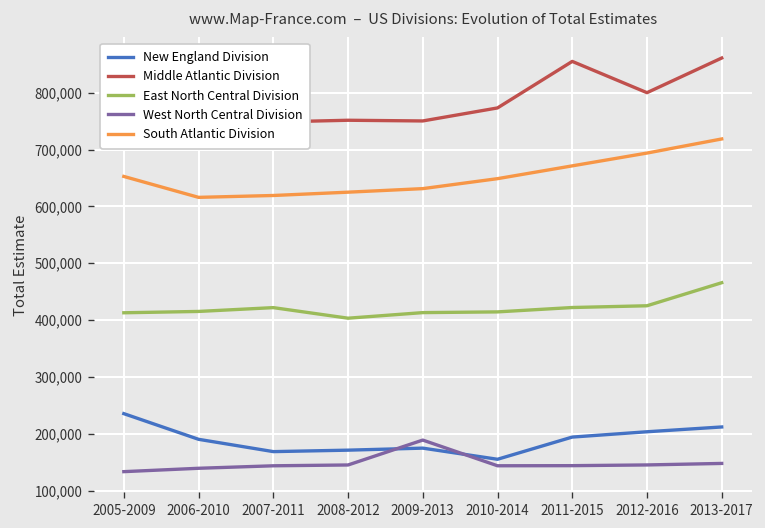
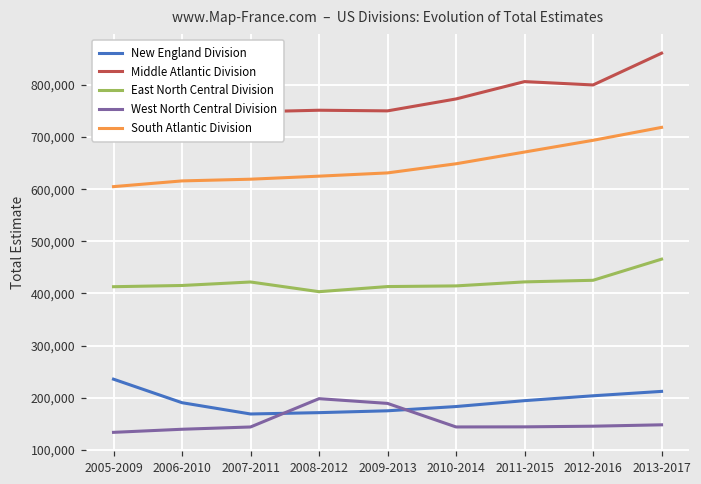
South Atlantic Division, 2005-2009: 650,000 -> 600,000
West North Central Division, 2008-2012: 150,000 -> 200,000
New England Division, 2010-2014: 160,000 -> 180,000
Middle Atlantic Division, 2011-2015: 850,000 -> 810,000
